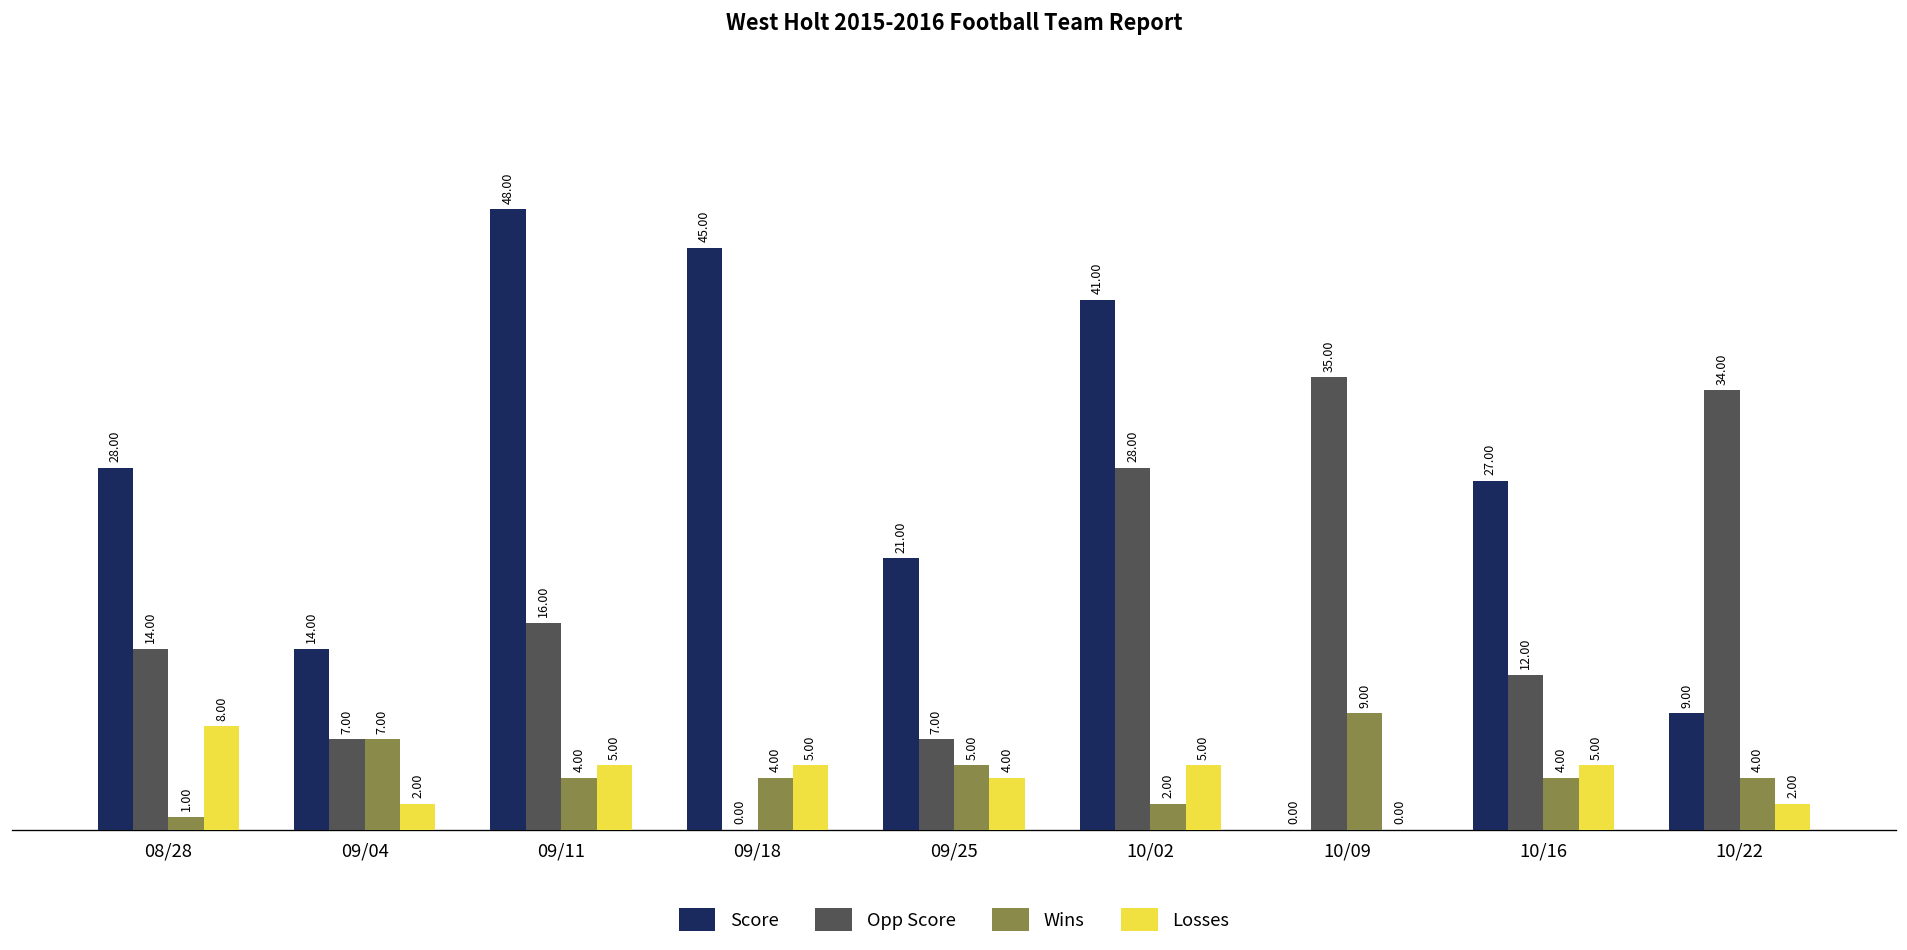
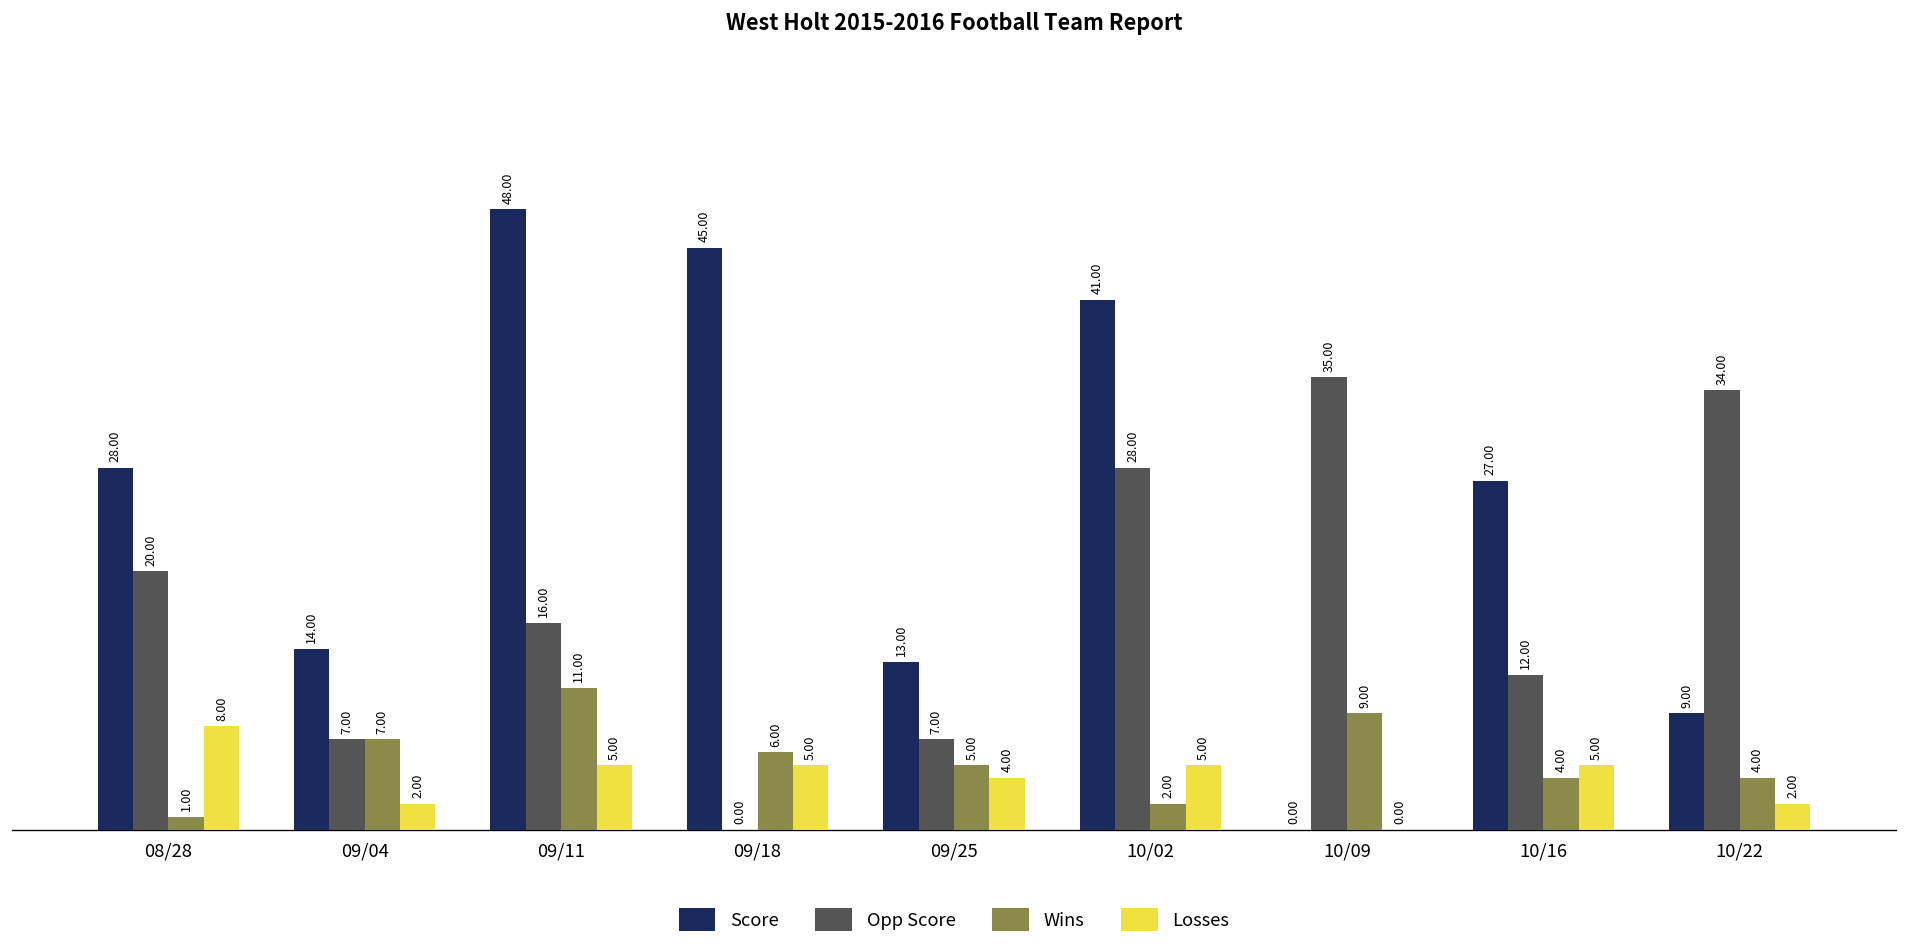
Opp Score, 08/28: 14.00 -> 20.00
Wins, 09/11: 4.00 -> 11.00
Wins, 09/18: 4.00 -> 6.00
Score, 09/25: 21.00 -> 13.00
